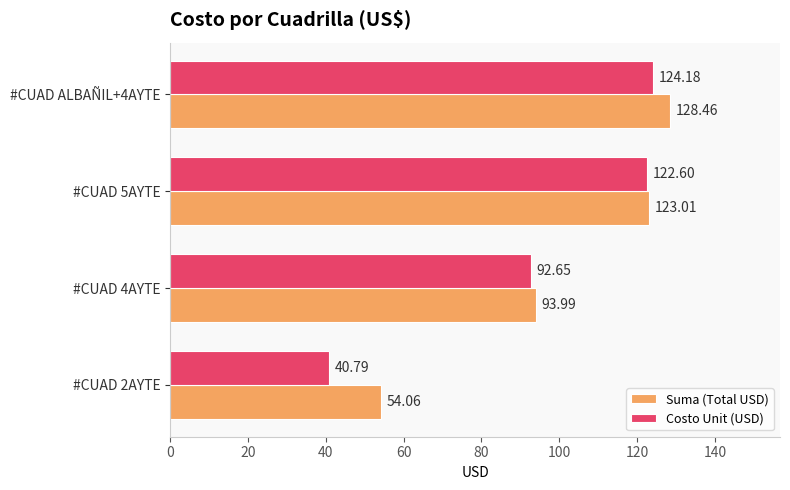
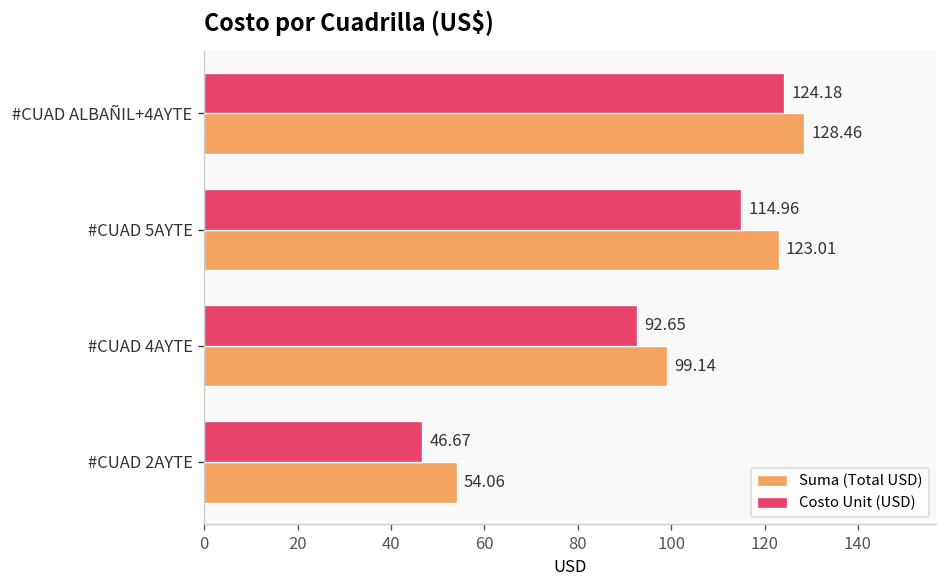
Costo Unit (USD), #CUAD 5AYTE: 122.60 -> 114.96
Suma (Total USD), #CUAD 4AYTE: 93.99 -> 99.14
Costo Unit (USD), #CUAD 2AYTE: 40.79 -> 46.67
